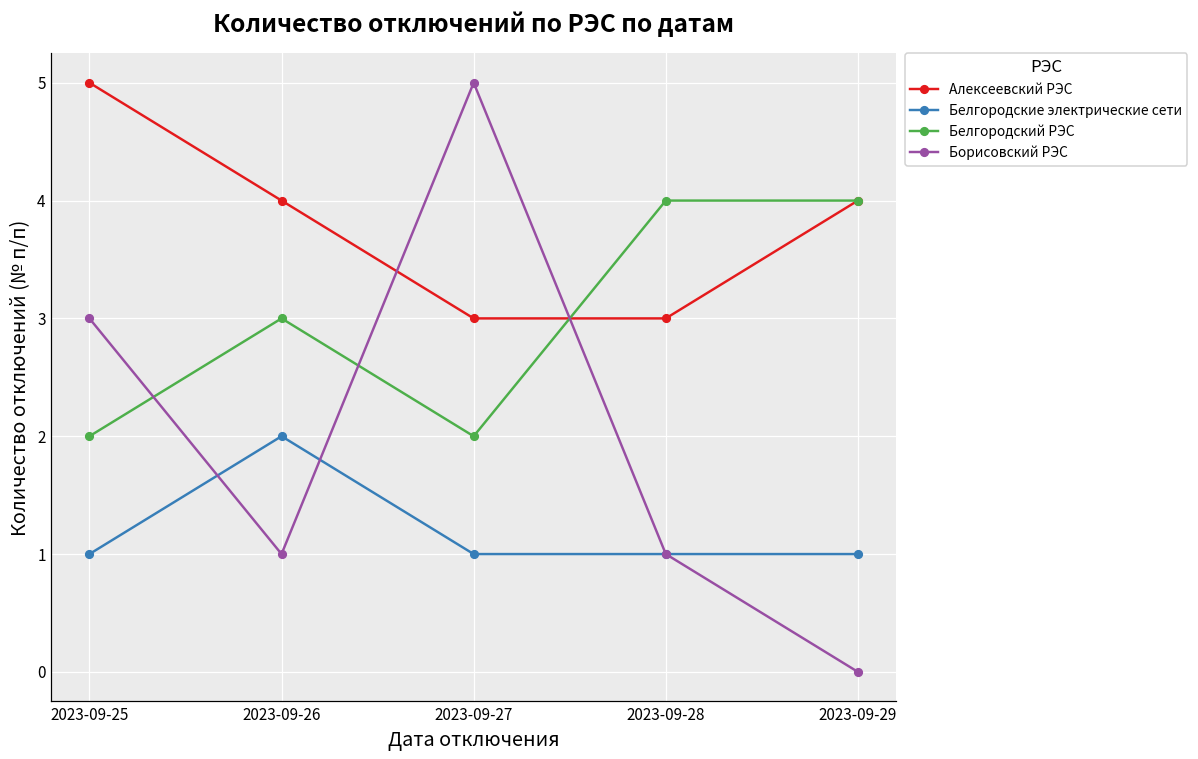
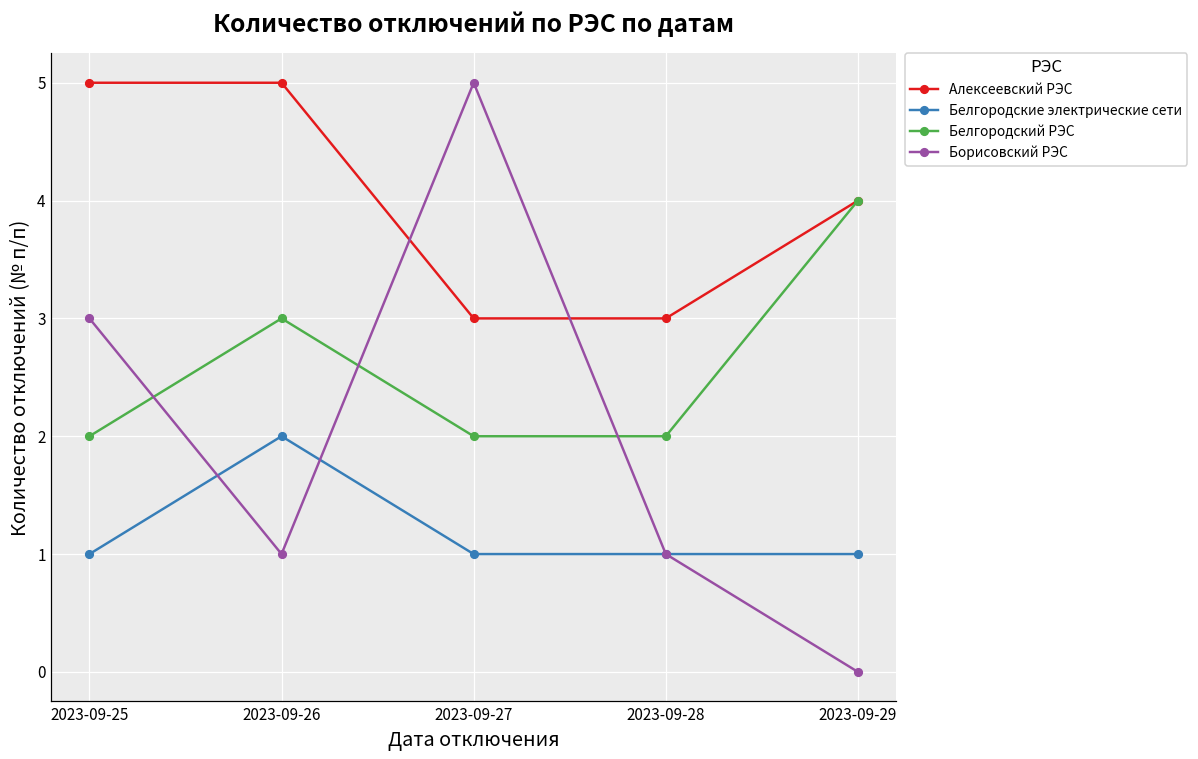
Алексеевский РЭС, 2023-09-26: 4 -> 5
Белгородский РЭС, 2023-09-28: 4 -> 2
